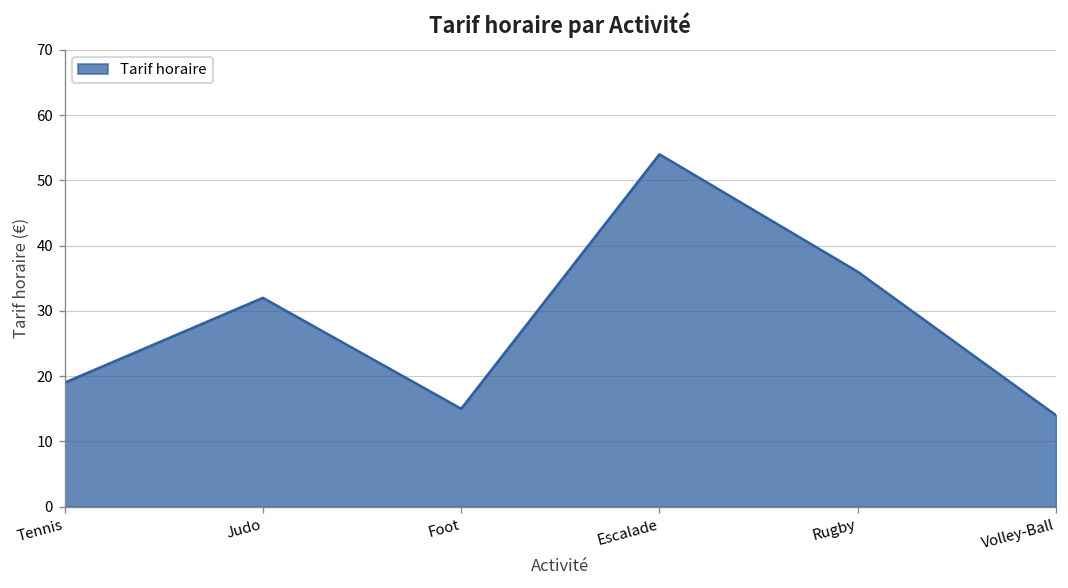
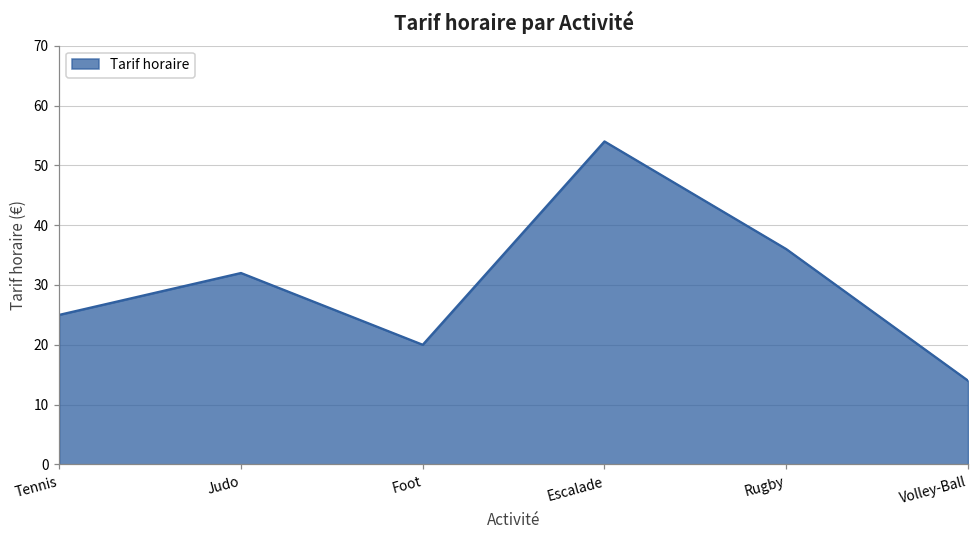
Tennis: 19 -> 25
Foot: 15 -> 20
